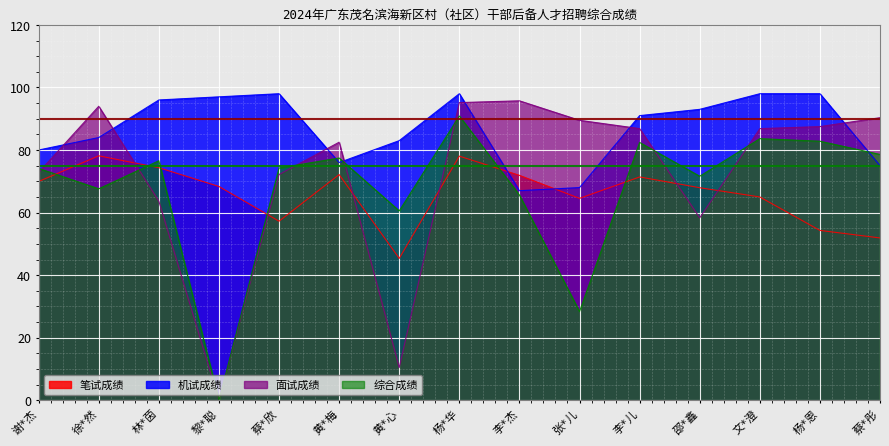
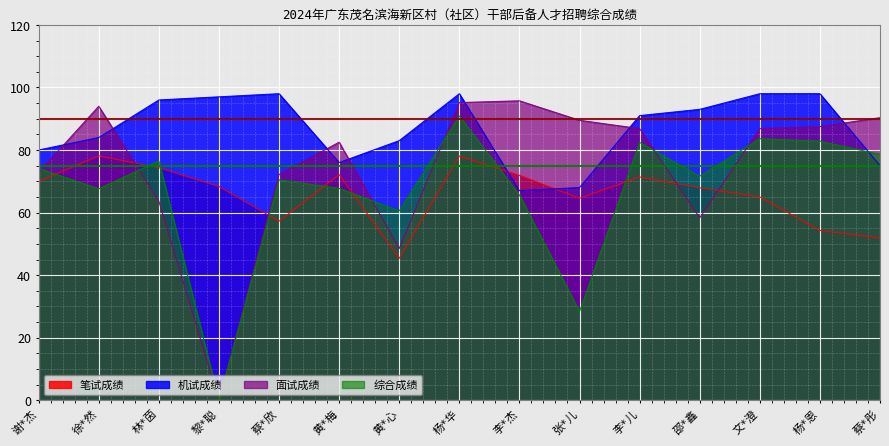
综合成绩, 蔡*欣: 74 -> 70
综合成绩, 黄*梅: 77 -> 68
面试成绩, 黄*心: 10 -> 49
